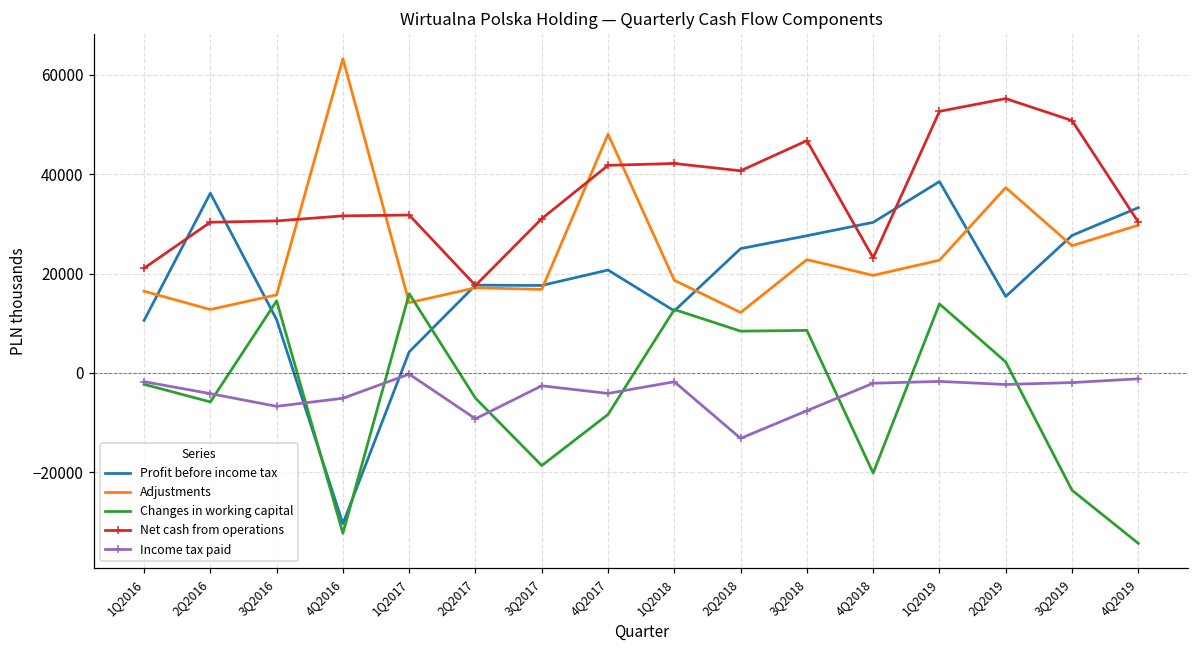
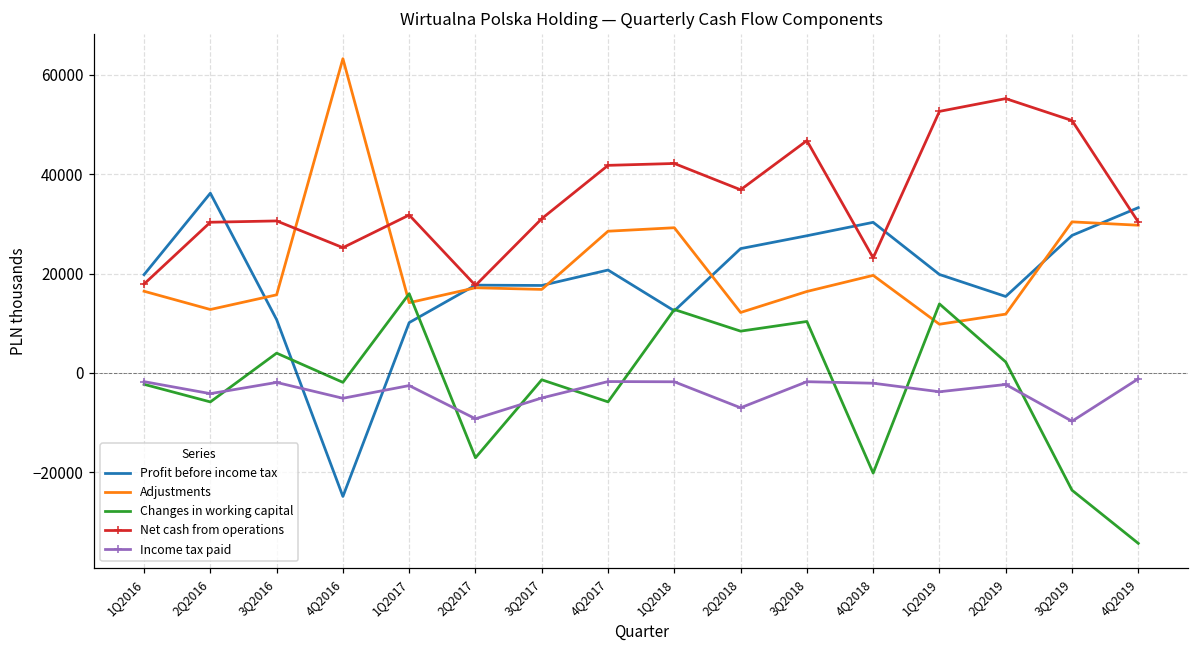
Profit before income tax, 1Q2016: 11000 -> 20000
Net cash from operations, 1Q2016: 21000 -> 18000
Changes in working capital, 3Q2016: 15000 -> 4000
Income tax paid, 3Q2016: -7000 -> -2000
Profit before income tax, 4Q2016: -30000 -> -25000
Changes in working capital, 4Q2016: -32000 -> -2000
Net cash from operations, 4Q2016: 32000 -> 25000
Profit before income tax, 1Q2017: 4000 -> 10000
Income tax paid, 1Q2017: 0 -> -3000
Changes in working capital, 2Q2017: -5000 -> -17000
Changes in working capital, 3Q2017: -19000 -> -1000
Income tax paid, 3Q2017: -3000 -> -5000
Adjustments, 4Q2017: 48000 -> 29000
Changes in working capital, 4Q2017: -8000 -> -6000
Income tax paid, 4Q2017: -4000 -> -2000
Adjustments, 1Q2018: 19000 -> 29000
Net cash from operations, 2Q2018: 41000 -> 37000
Income tax paid, 2Q2018: -13000 -> -7000
Adjustments, 3Q2018: 23000 -> 16000
Changes in working capital, 3Q2018: 9000 -> 10000
Income tax paid, 3Q2018: -8000 -> -2000
Profit before income tax, 1Q2019: 39000 -> 20000
Adjustments, 1Q2019: 23000 -> 10000
Income tax paid, 1Q2019: -2000 -> -4000
Adjustments, 2Q2019: 37000 -> 12000
Adjustments, 3Q2019: 26000 -> 30000
Income tax paid, 3Q2019: -2000 -> -10000
